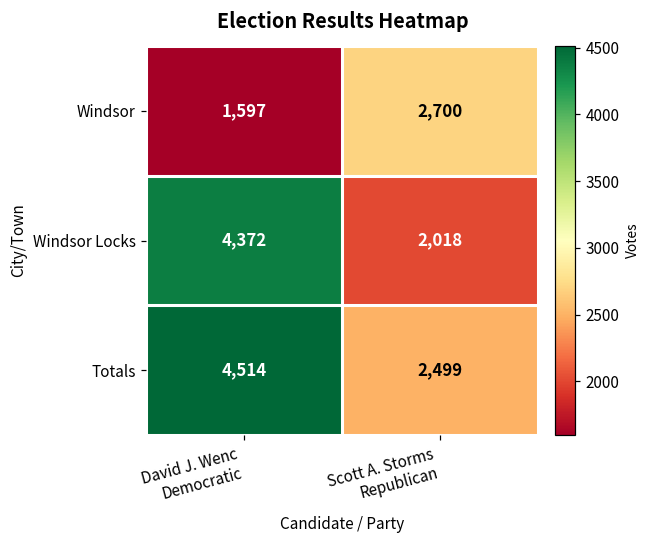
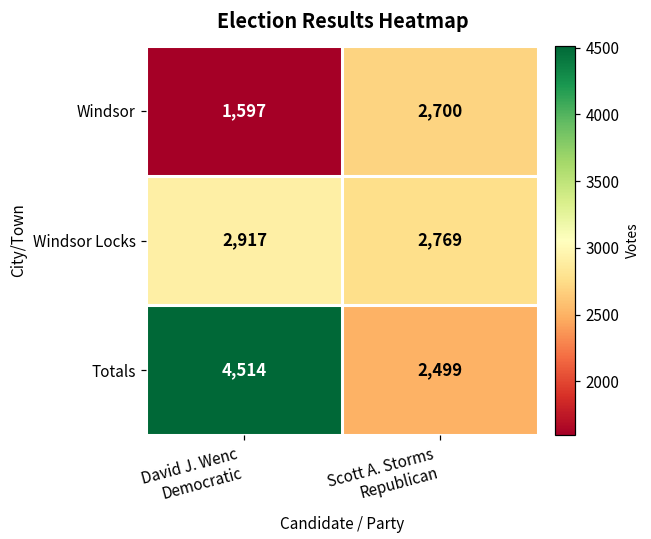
Windsor Locks, David J. Wenc Democratic: 4,372 -> 2,917
Windsor Locks, Scott A. Storms Republican: 2,018 -> 2,769
